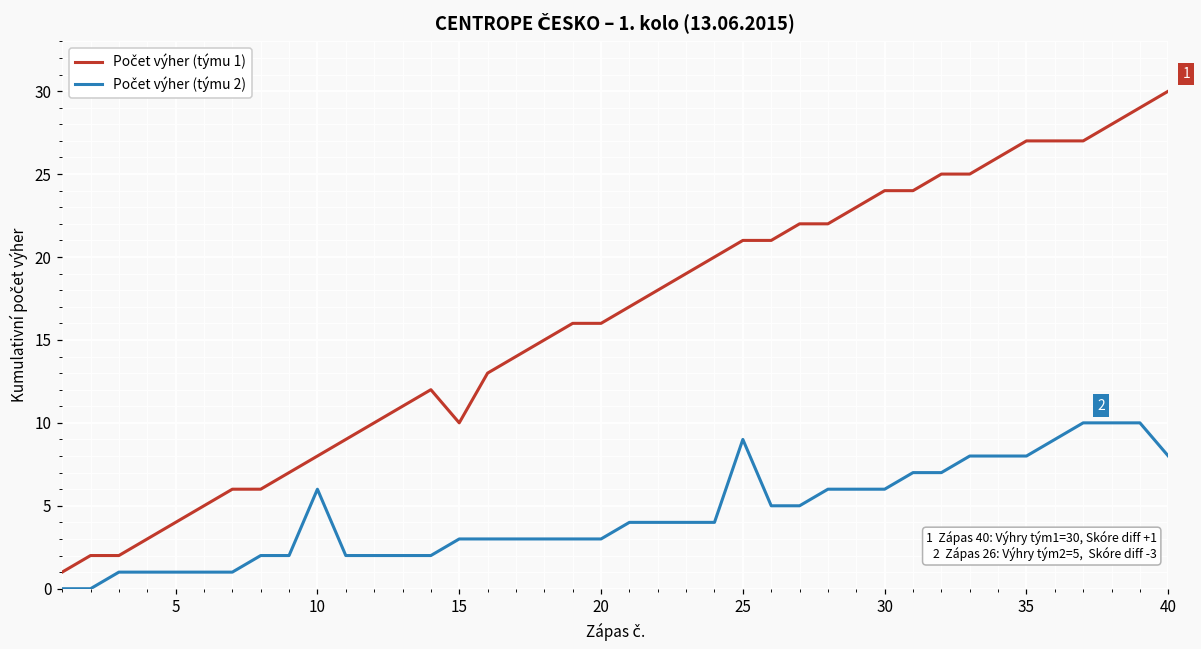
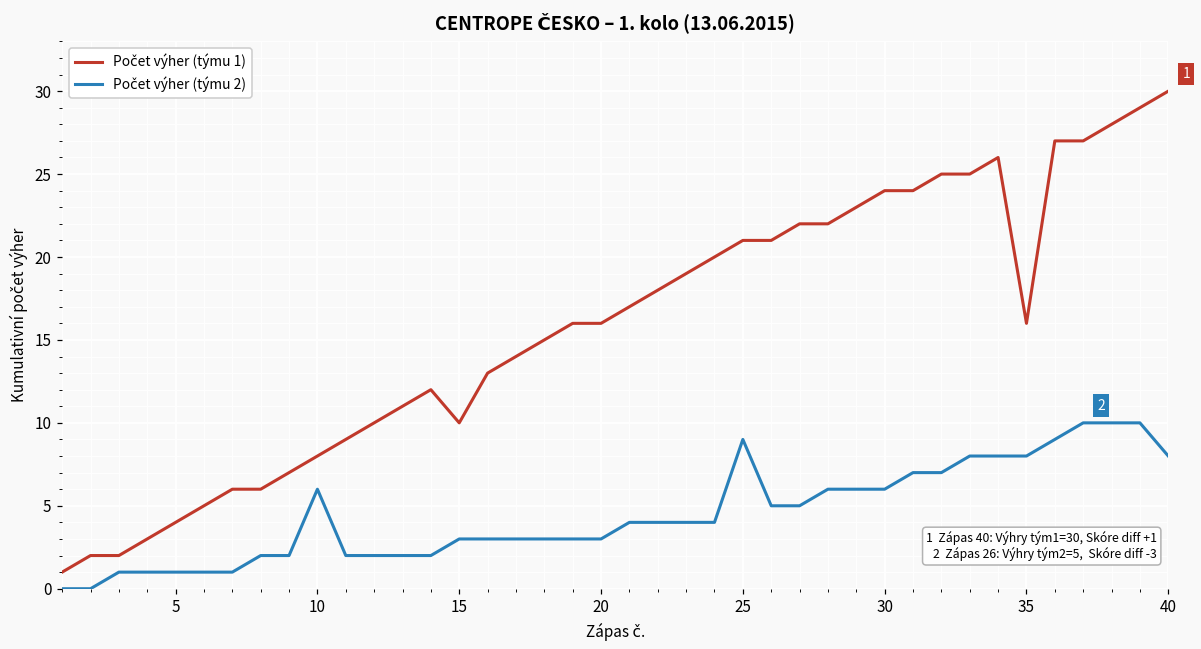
Počet výher (týmu 1), 35: 27 -> 16
